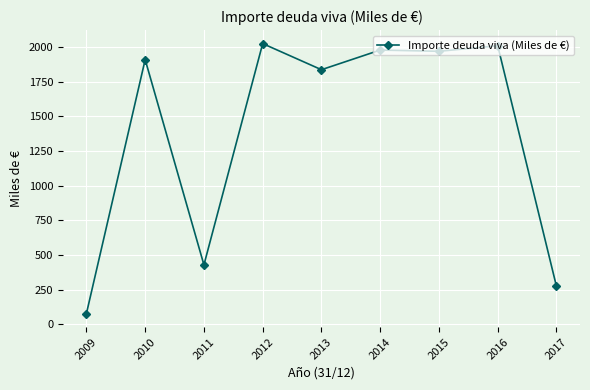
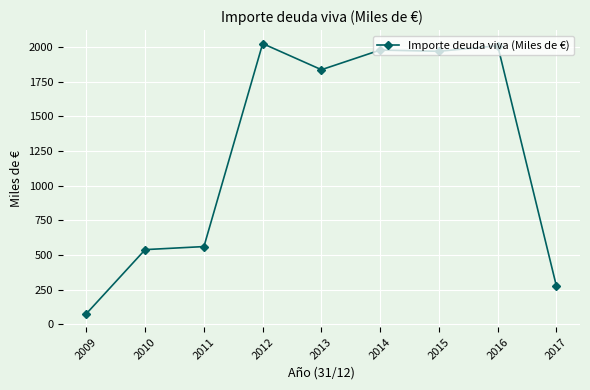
2010: 1910 -> 540
2011: 430 -> 560
